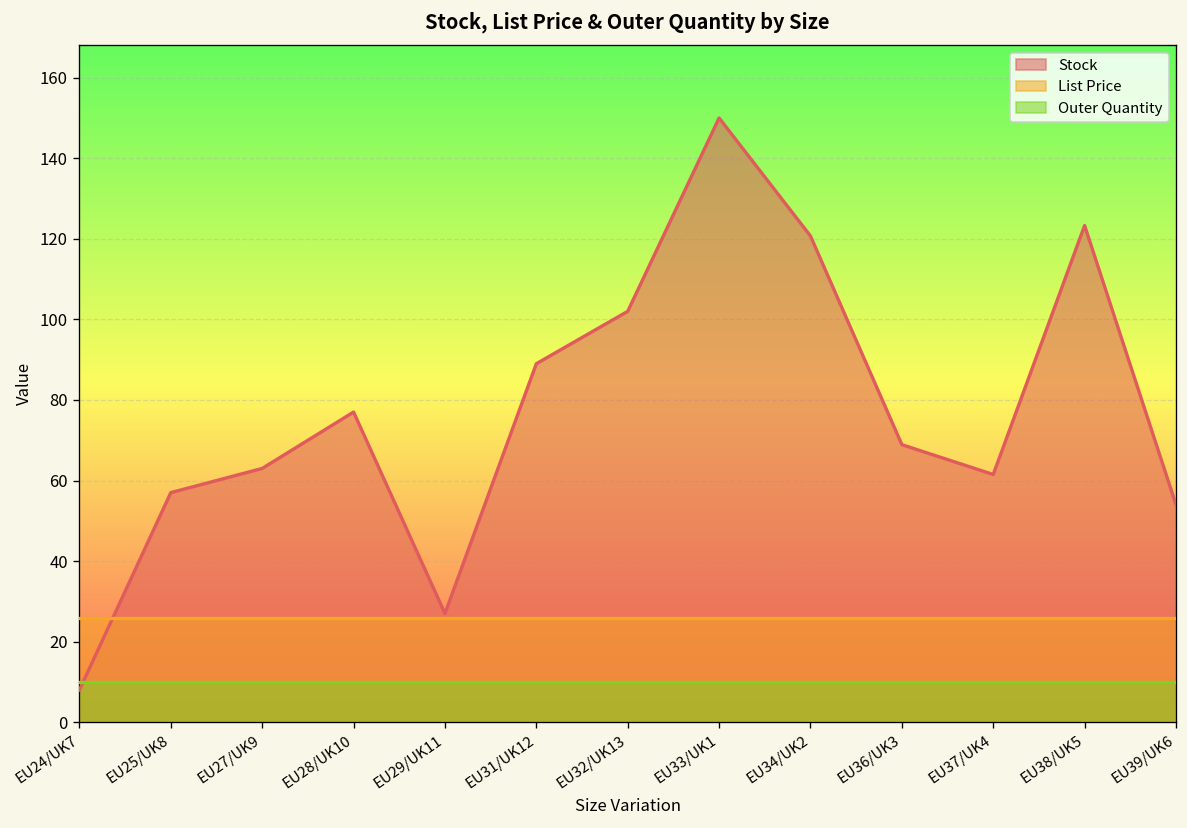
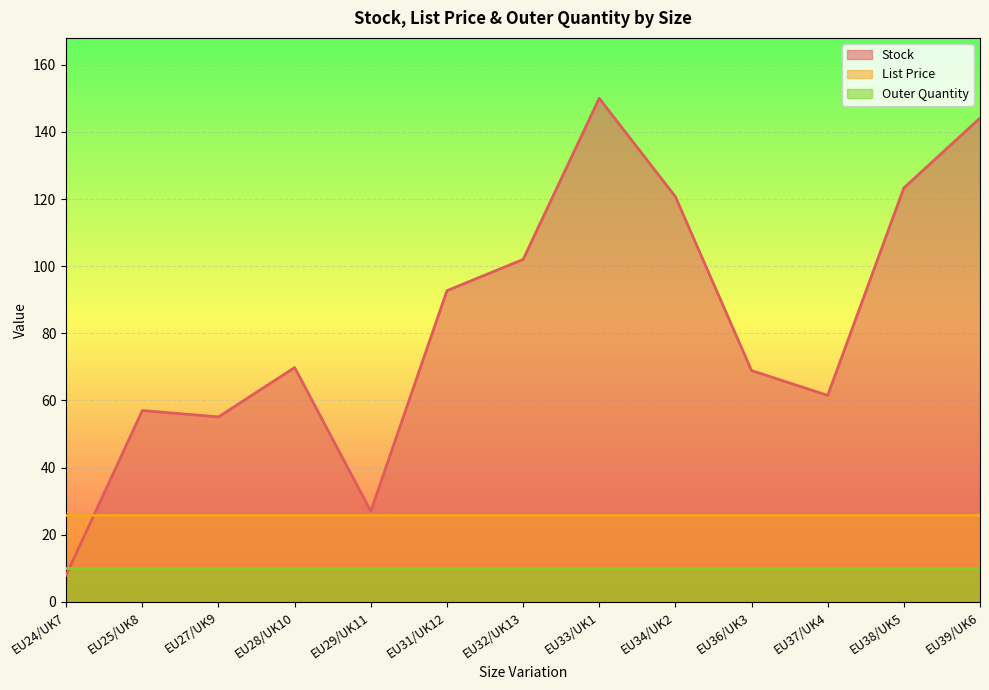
Stock, EU27/UK9: 63 -> 55
Stock, EU28/UK10: 77 -> 70
Stock, EU31/UK12: 89 -> 93
Stock, EU39/UK6: 54 -> 144
